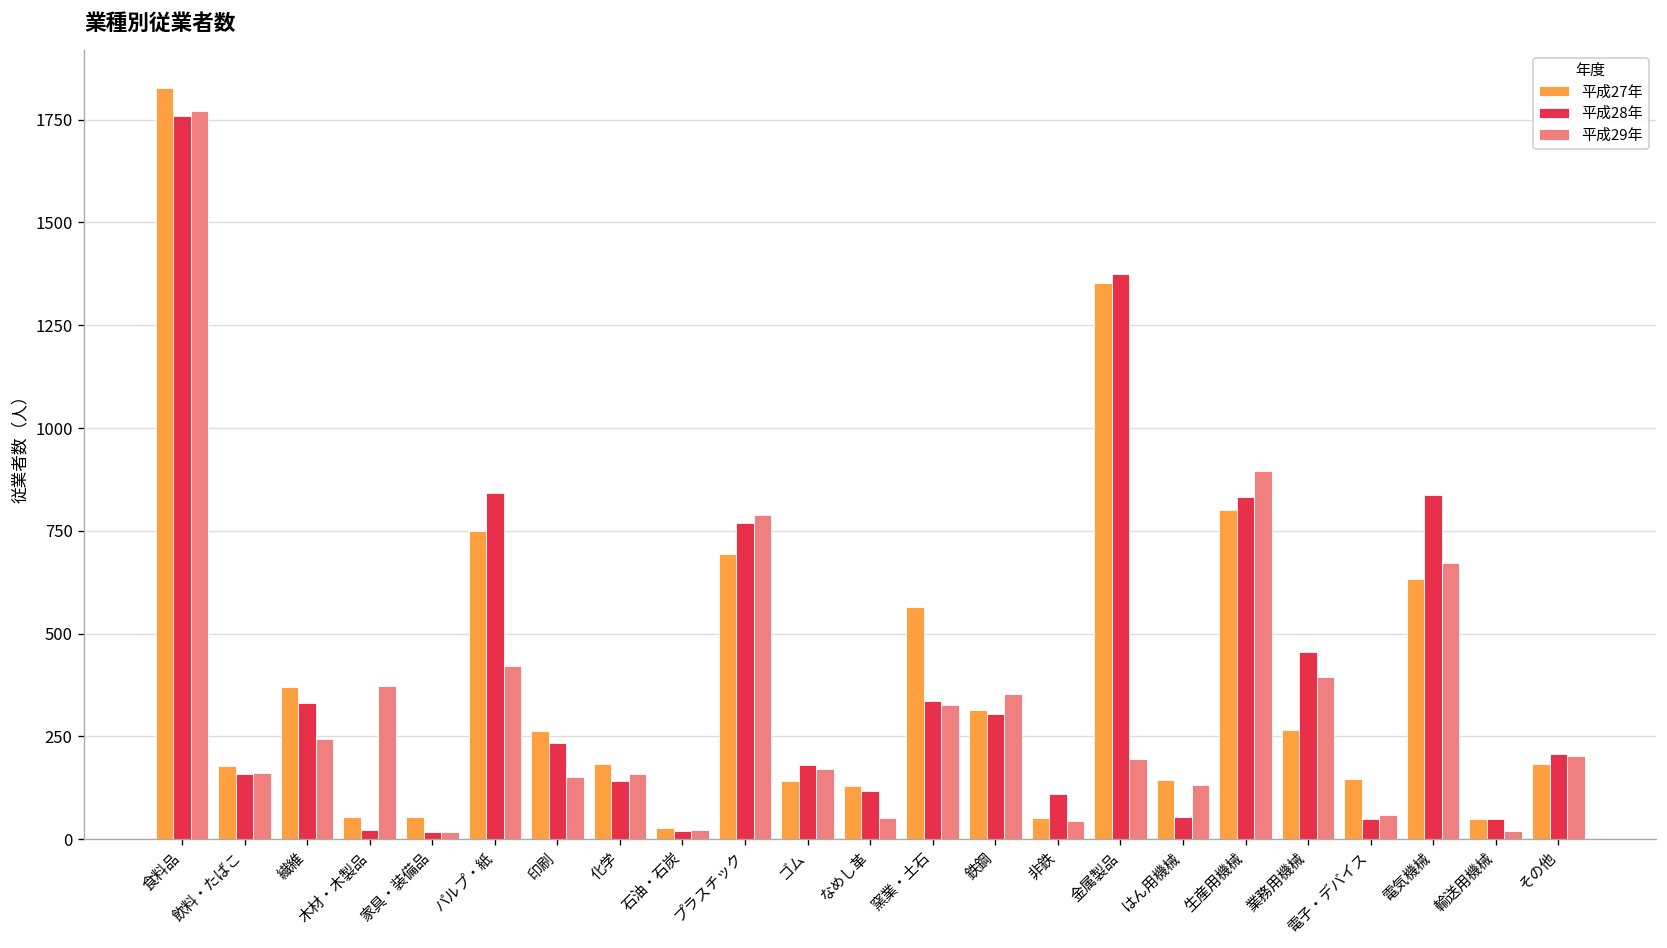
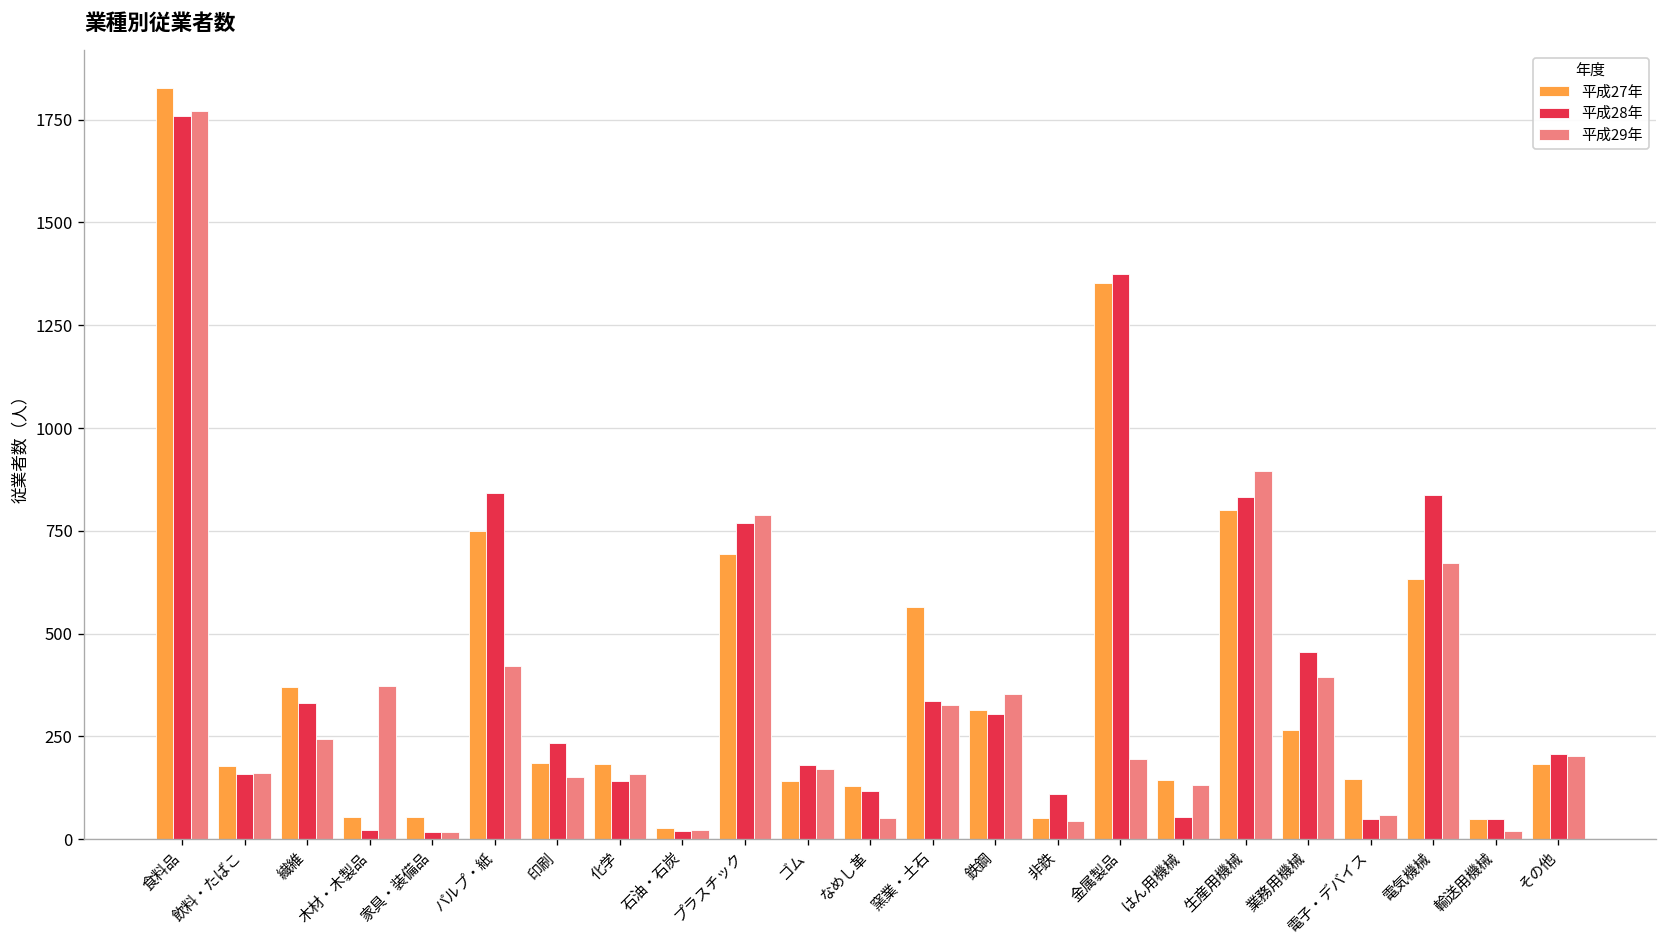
平成27年, 印刷: 260 -> 190
